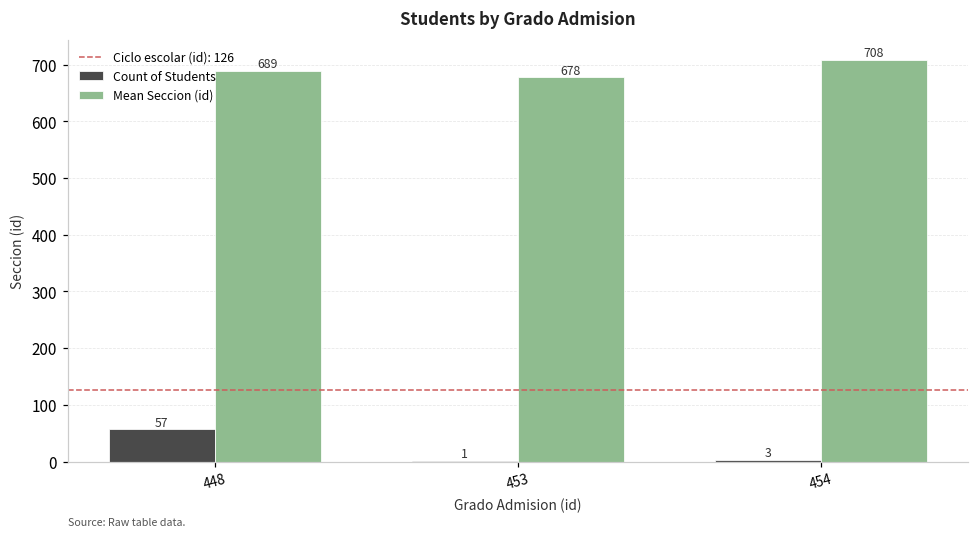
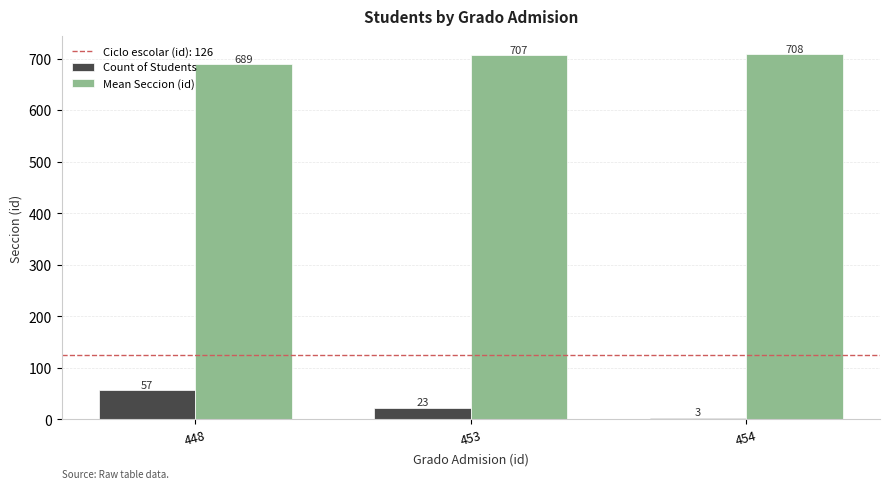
Count of Students, 453: 1 -> 23
Mean Seccion (id), 453: 678 -> 707
